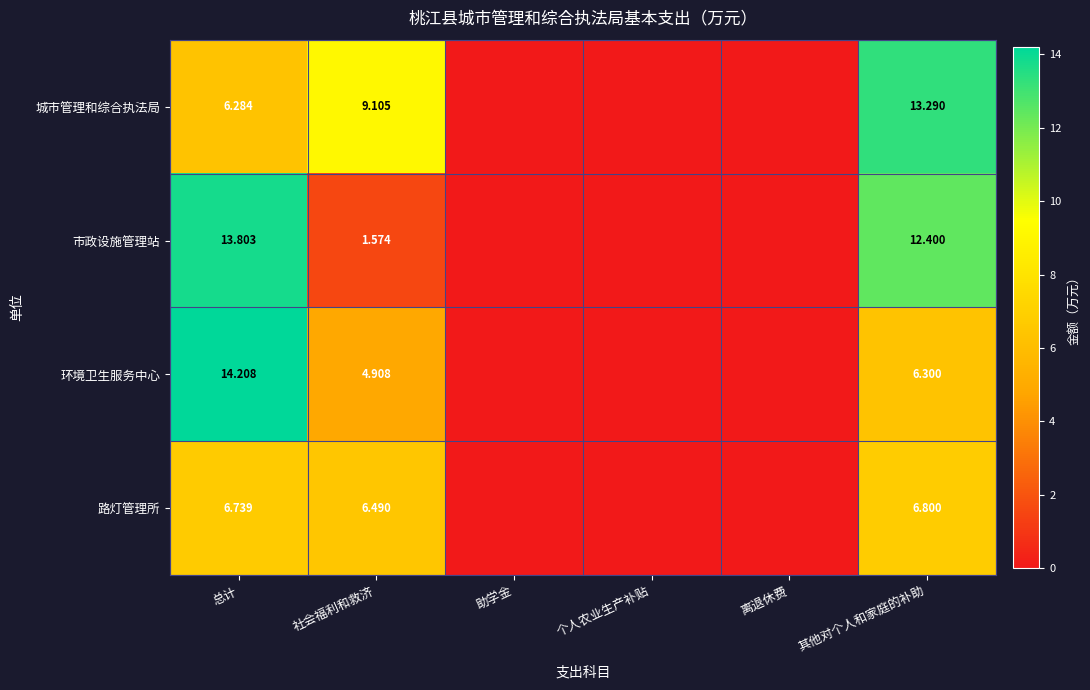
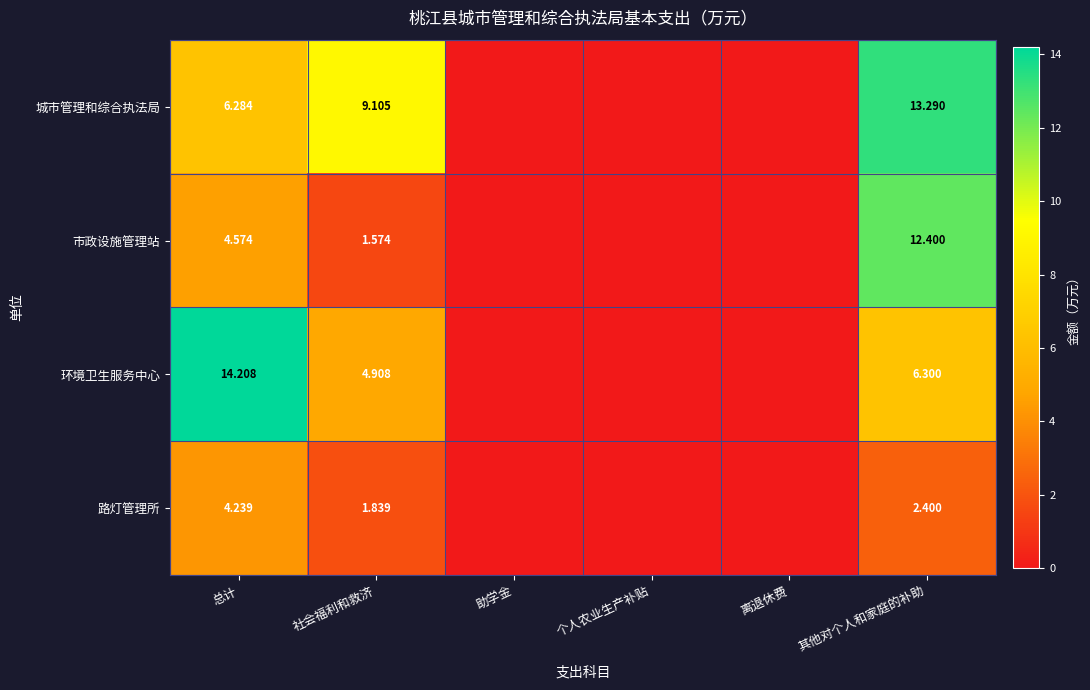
市政设施管理站, 总计: 13.803 -> 4.574
路灯管理所, 总计: 6.739 -> 4.239
路灯管理所, 社会福利和救济: 6.490 -> 1.839
路灯管理所, 其他对个人和家庭的补助: 6.800 -> 2.400
